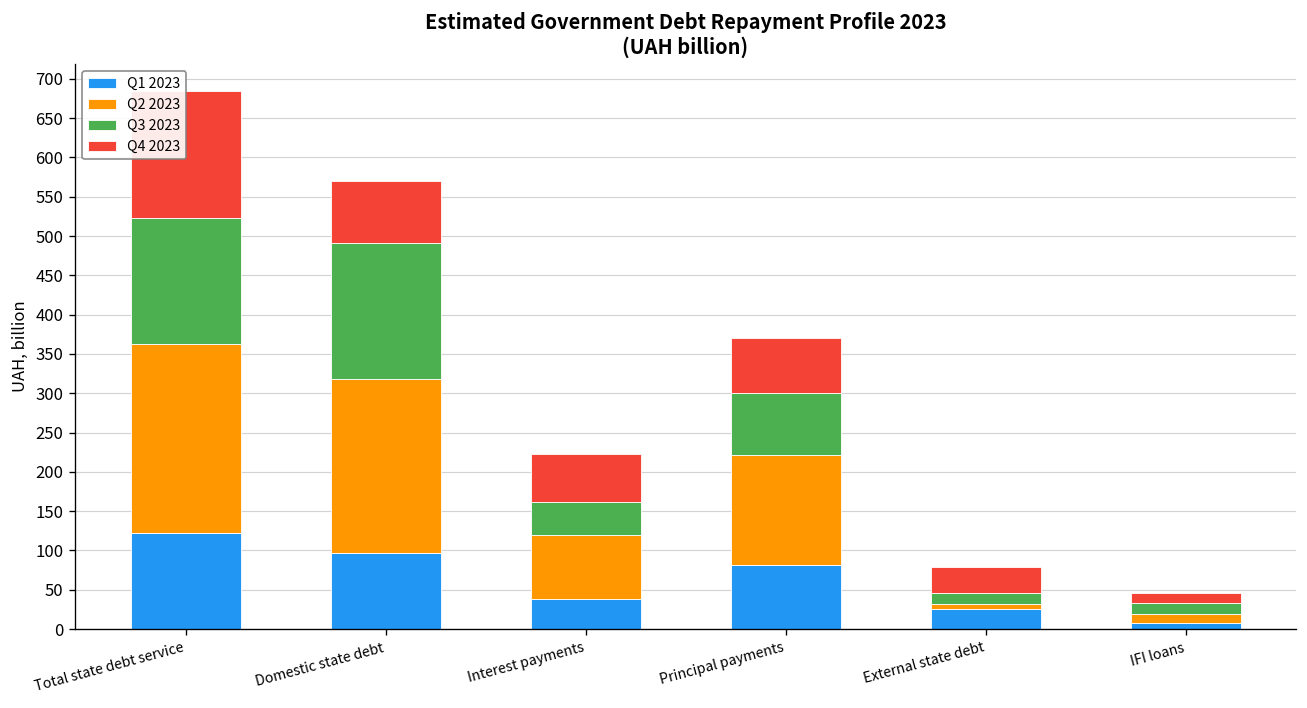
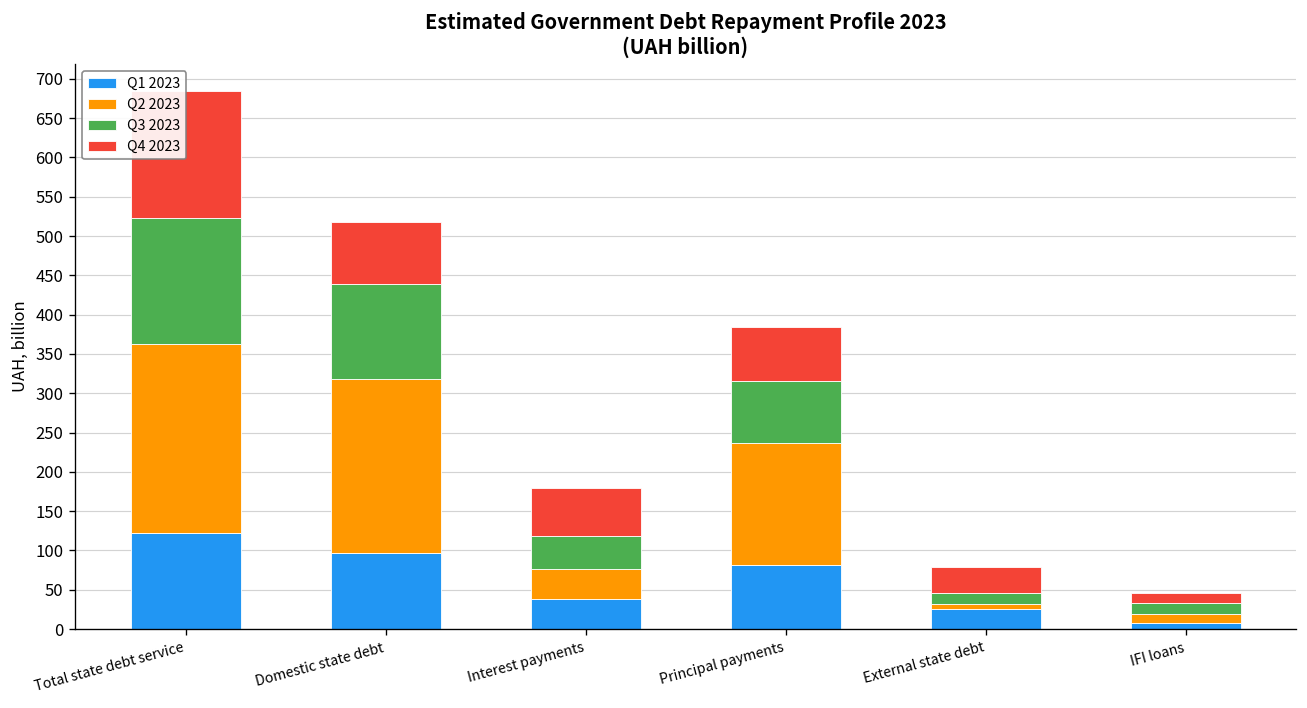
Q3 2023, Domestic state debt: 170 -> 120
Q2 2023, Interest payments: 80 -> 40
Q2 2023, Principal payments: 140 -> 160
